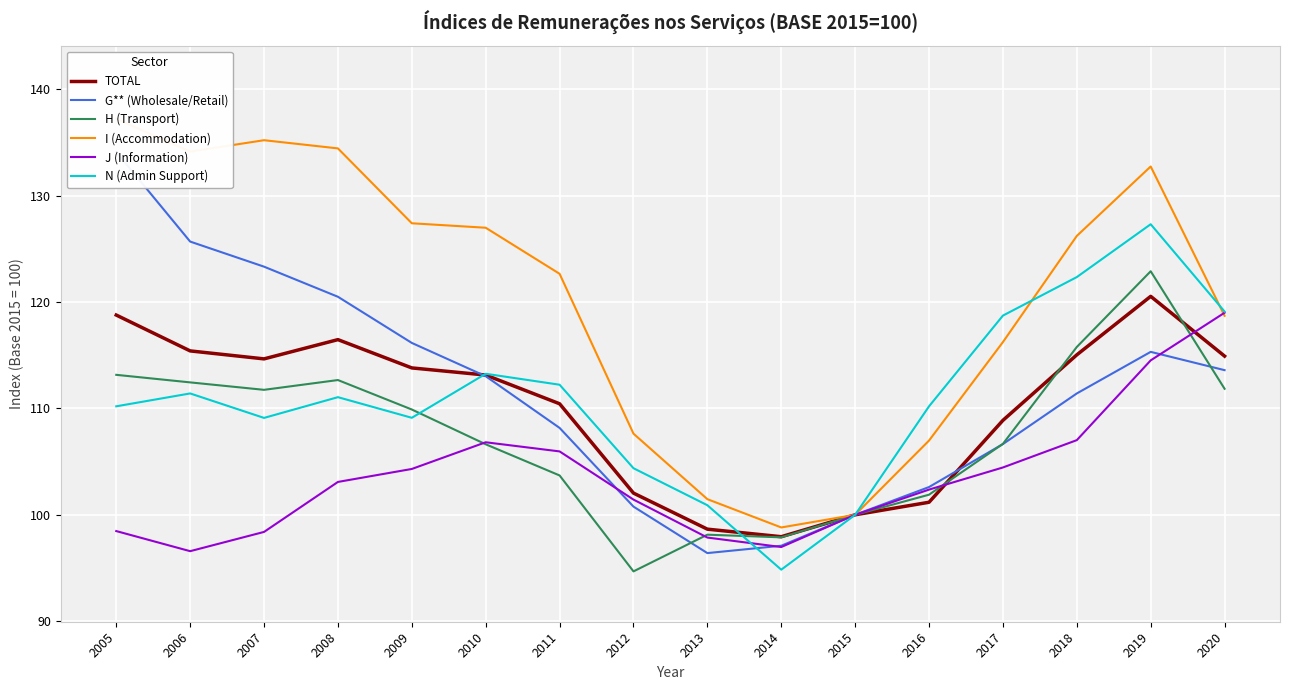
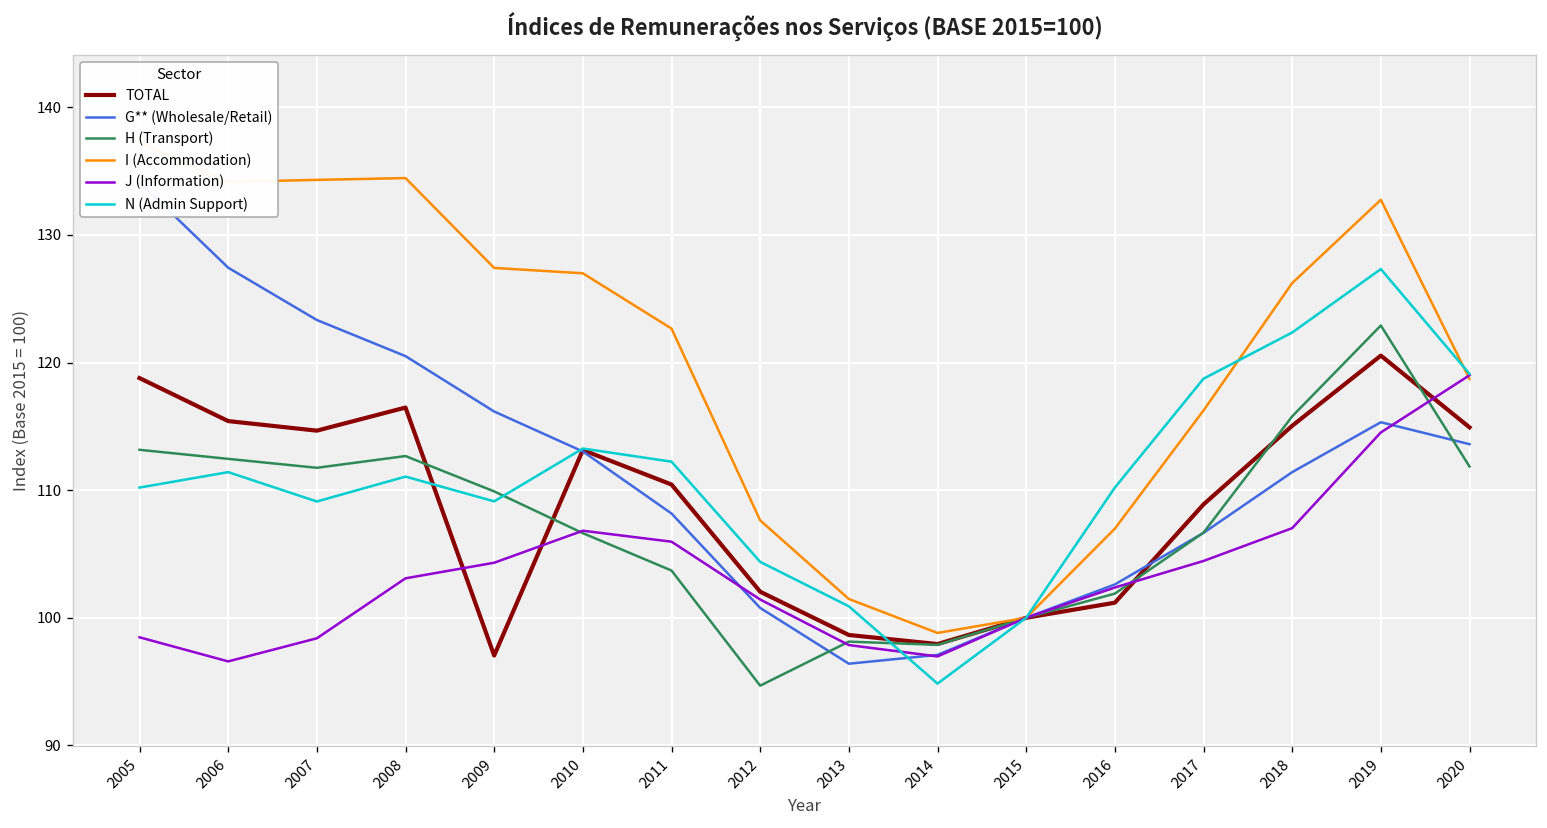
G** (Wholesale/Retail), 2006: 125.7 -> 127.4
I (Accommodation), 2007: 135.2 -> 134.3
TOTAL, 2009: 113.8 -> 97.0
